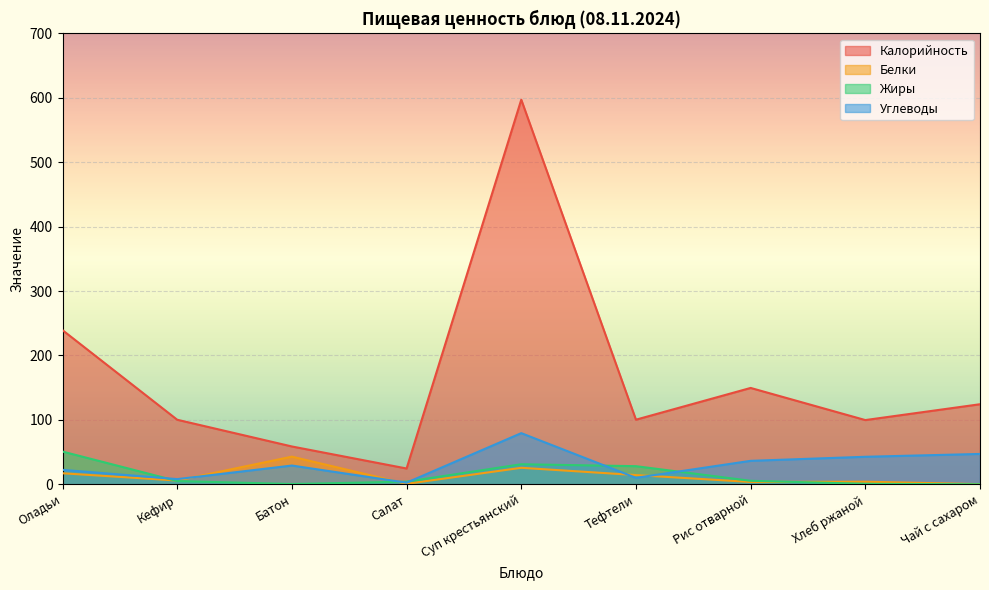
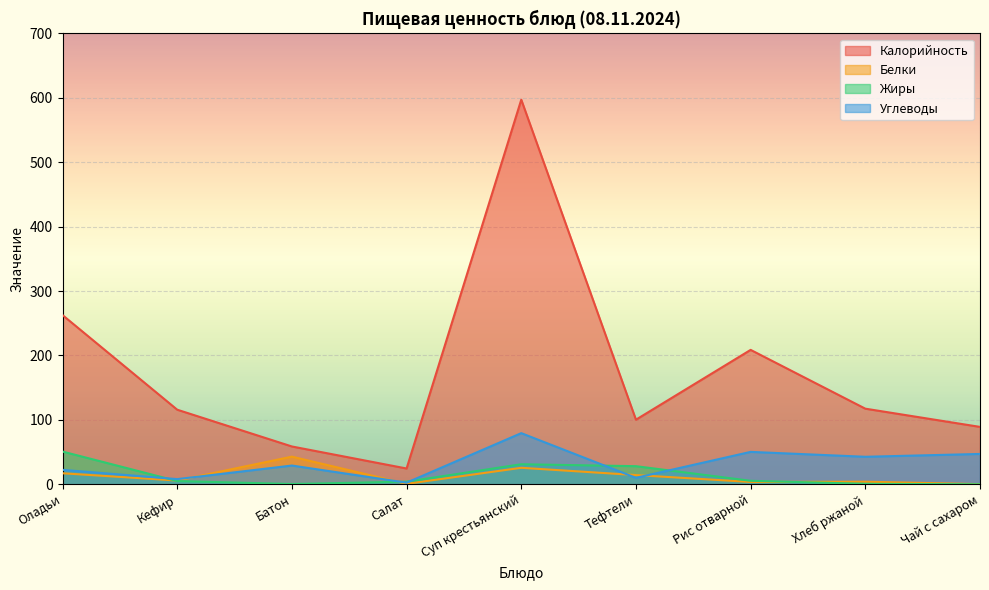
Калорийность, Оладьи: 240 -> 260
Калорийность, Кефир: 100 -> 120
Калорийность, Рис отварной: 150 -> 210
Углеводы, Рис отварной: 40 -> 50
Калорийность, Хлеб ржаной: 100 -> 120
Калорийность, Чай с сахаром: 120 -> 90
